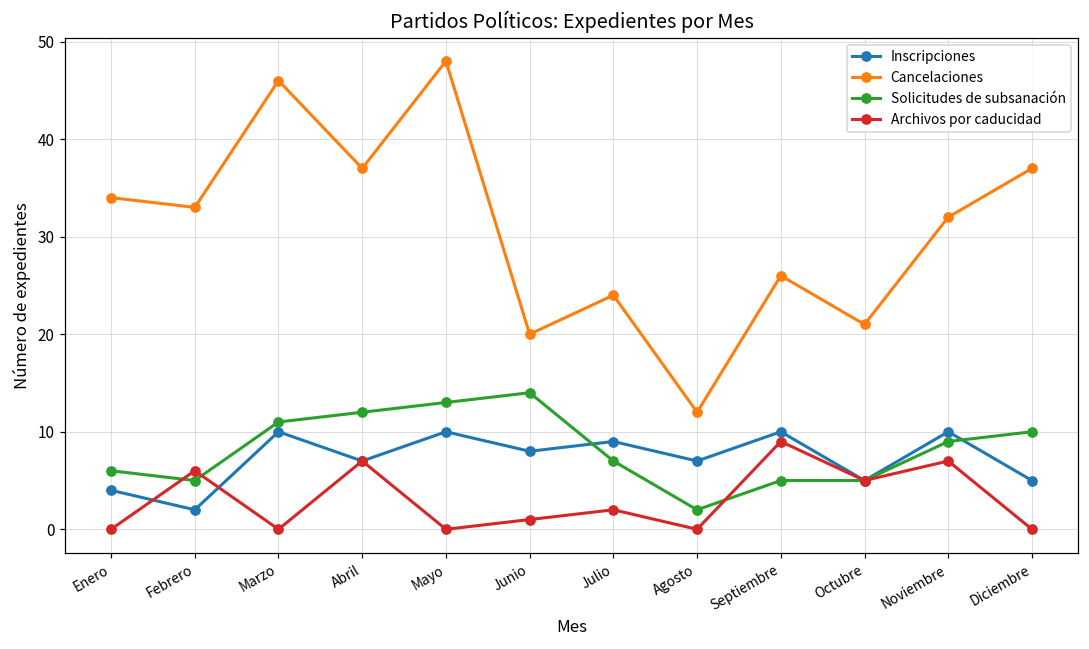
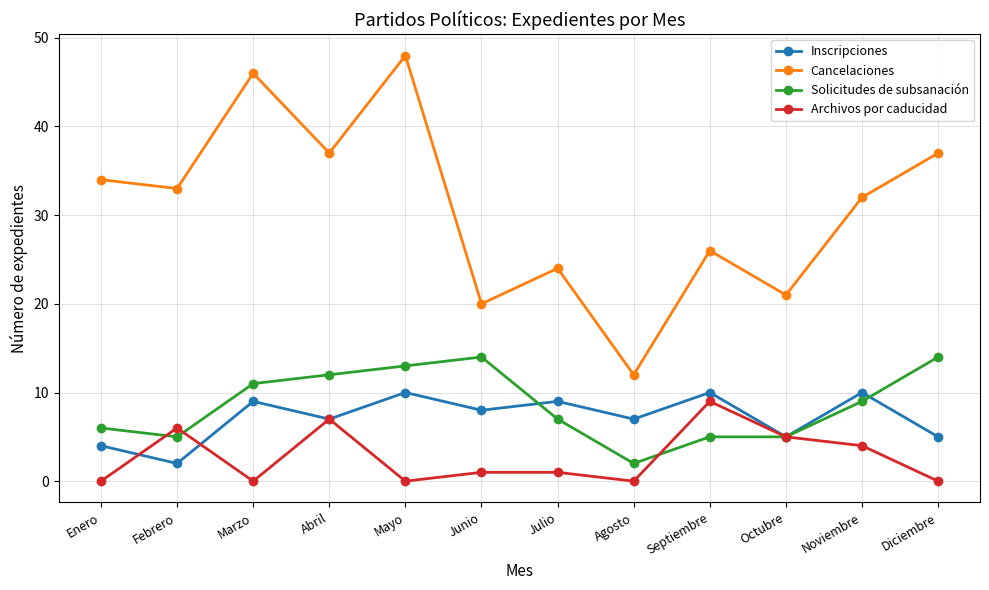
Inscripciones, Marzo: 10 -> 9
Archivos por caducidad, Julio: 2 -> 1
Archivos por caducidad, Noviembre: 7 -> 4
Solicitudes de subsanación, Diciembre: 10 -> 14
